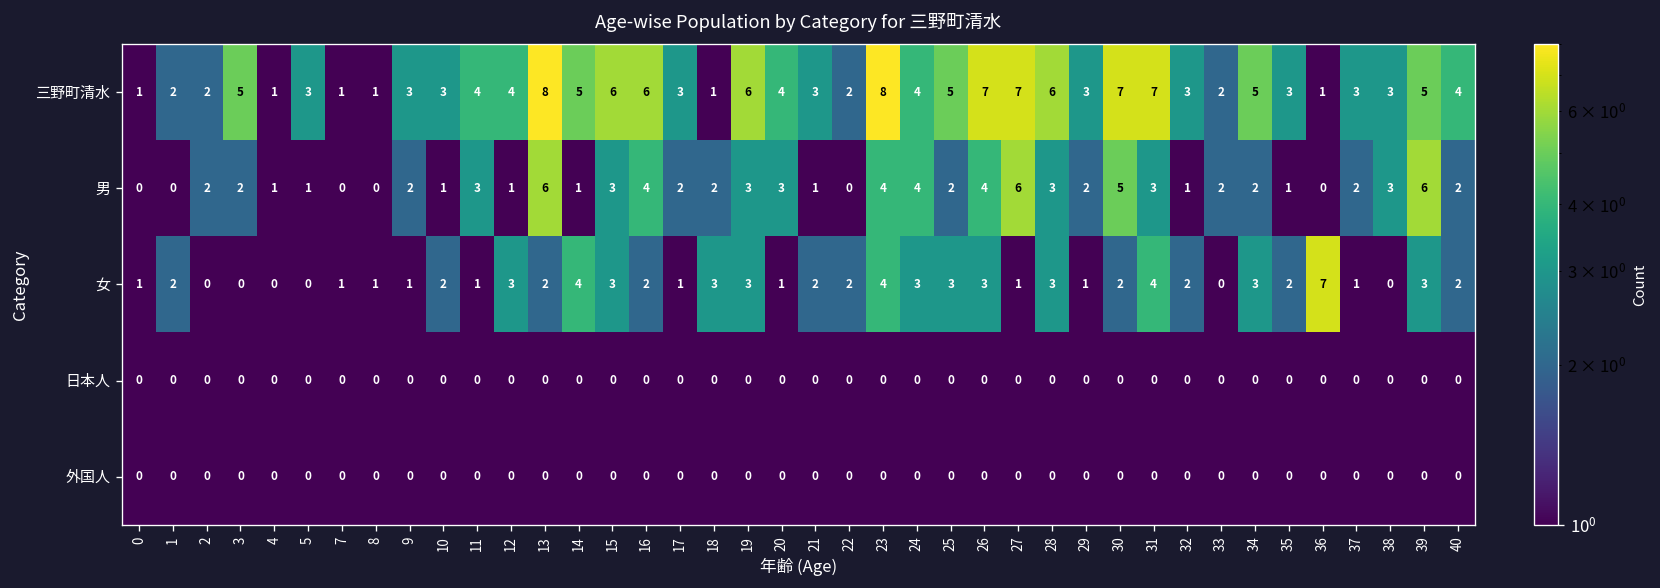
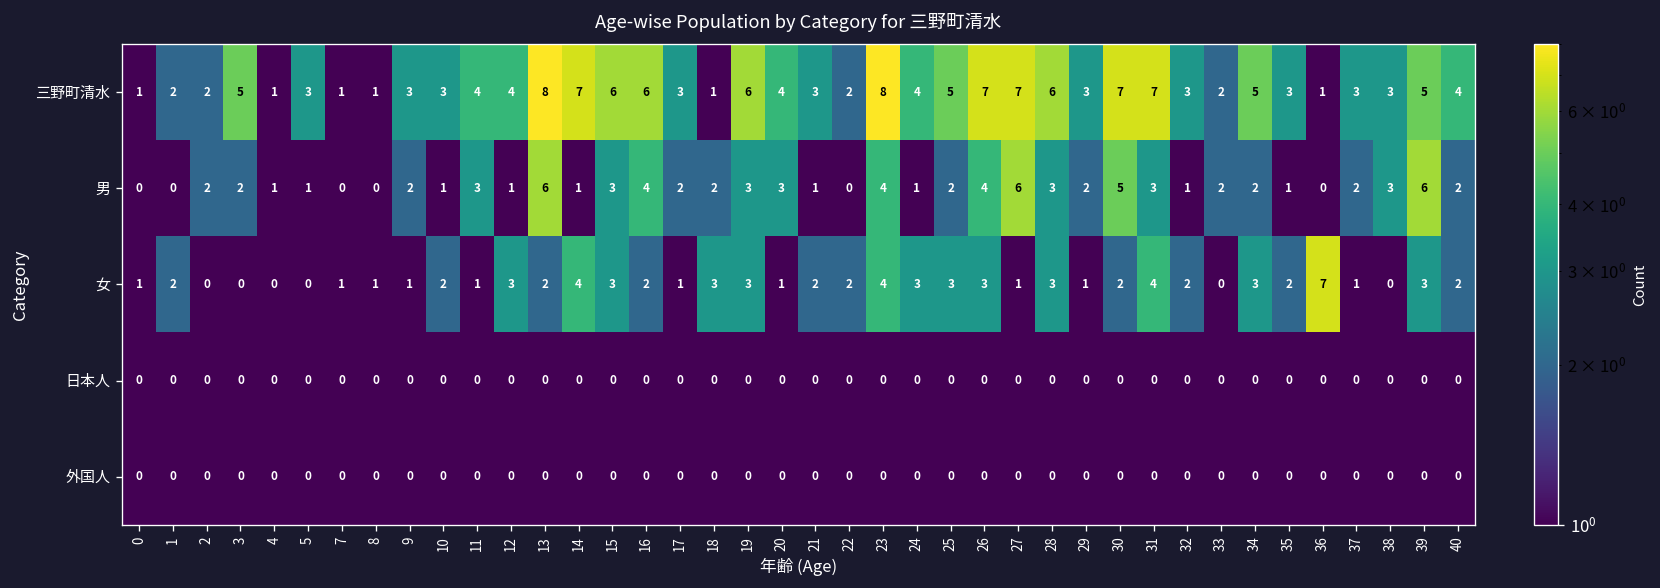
三野町清水, 14: 5 -> 7
男, 24: 4 -> 1
